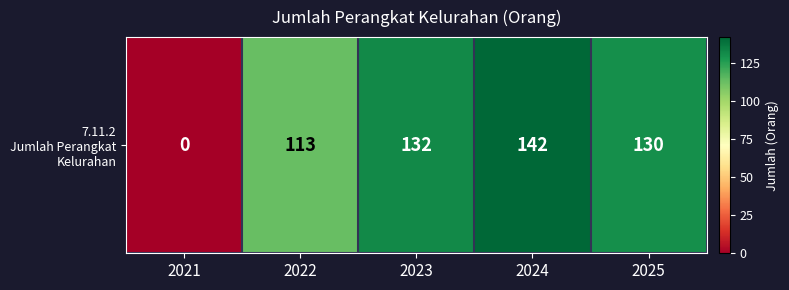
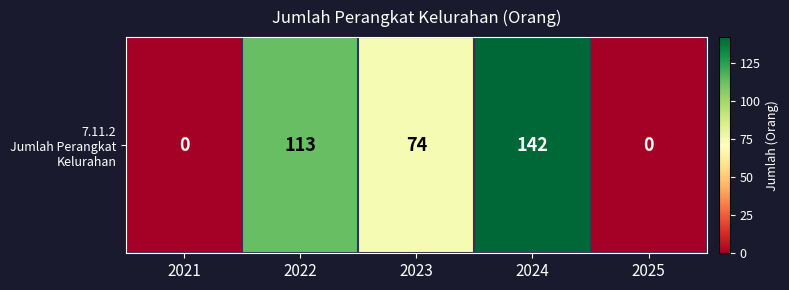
7.11.2 Jumlah Perangkat Kelurahan, 2023: 132 -> 74
7.11.2 Jumlah Perangkat Kelurahan, 2025: 130 -> 0
